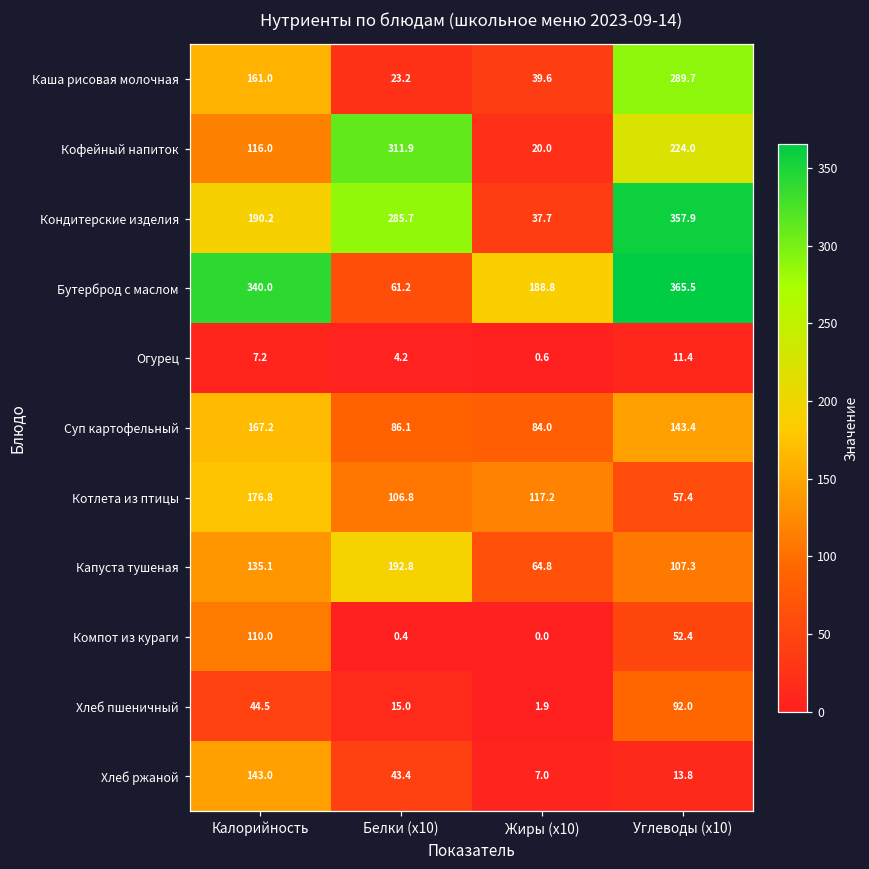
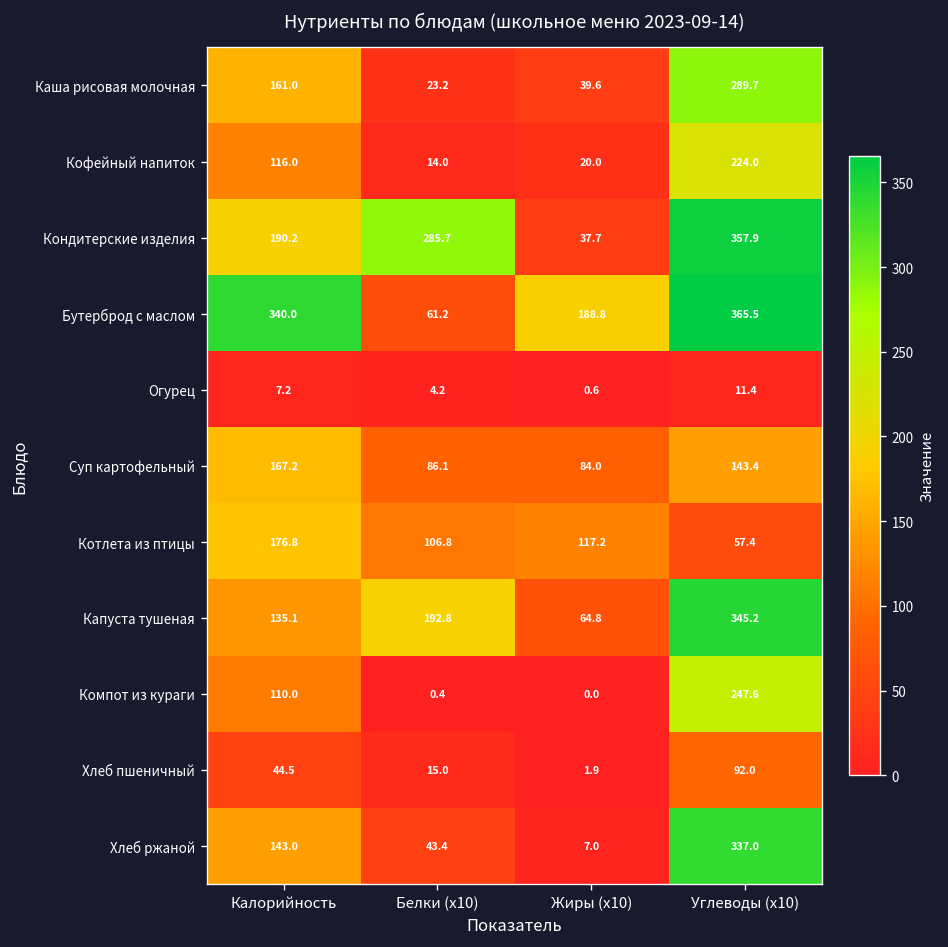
Кофейный напиток, Белки (x10): 311.9 -> 14.0
Капуста тушеная, Углеводы (x10): 107.3 -> 345.2
Компот из кураги, Углеводы (x10): 52.4 -> 247.6
Хлеб ржаной, Углеводы (x10): 13.8 -> 337.0
